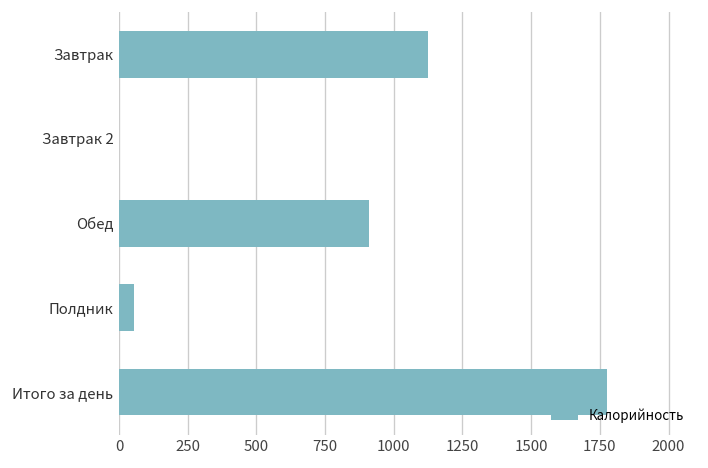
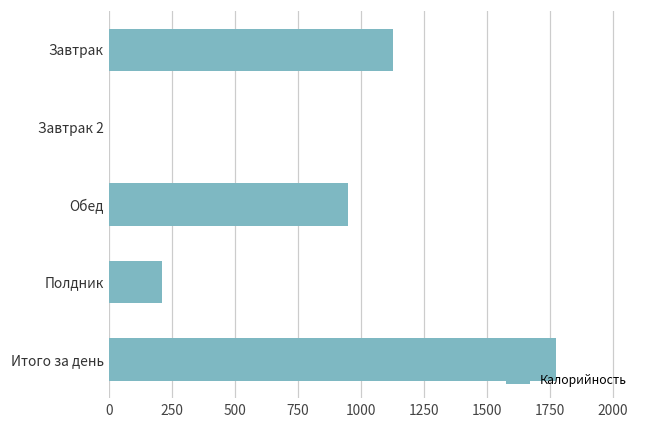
Обед: 910 -> 950
Полдник: 50 -> 210
